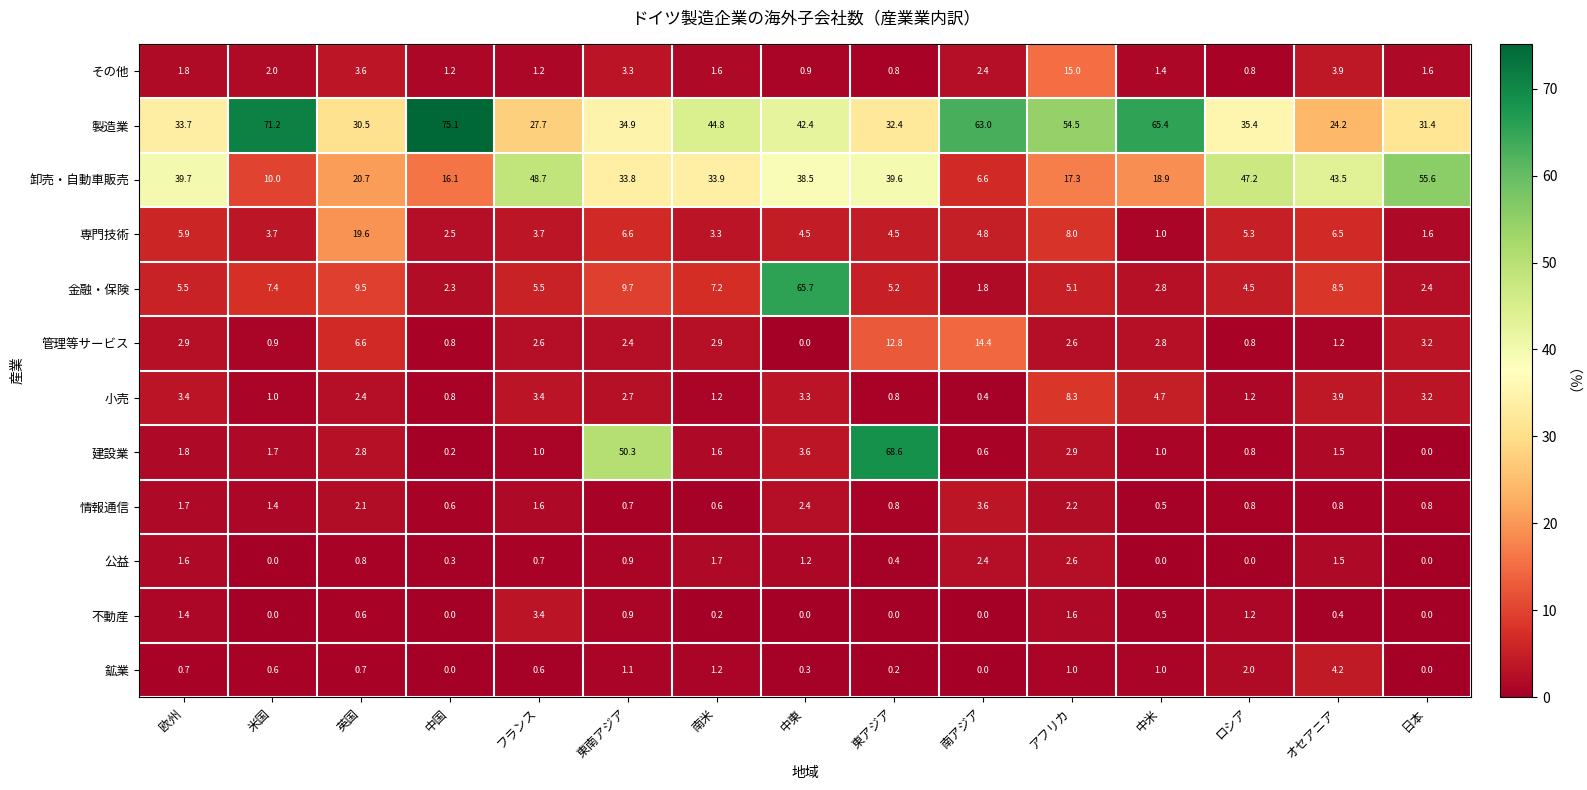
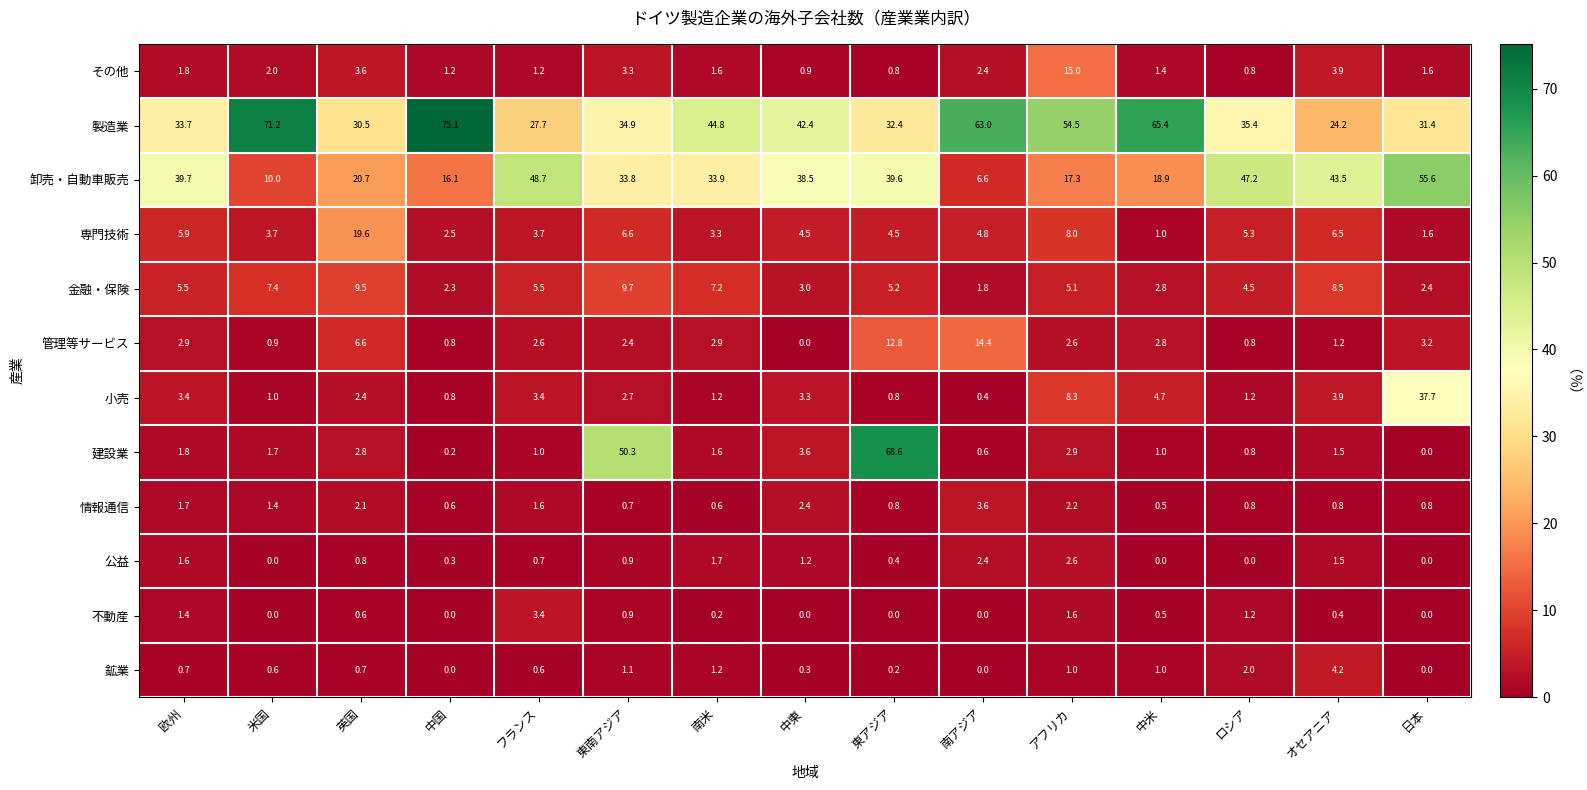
金融・保険, 中東: 65.7 -> 3.0
小売, 日本: 3.2 -> 37.7
